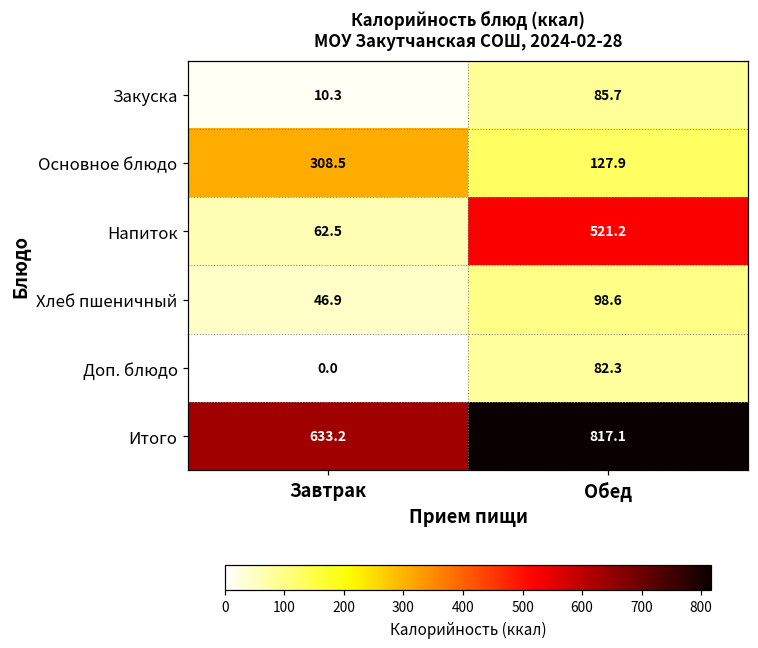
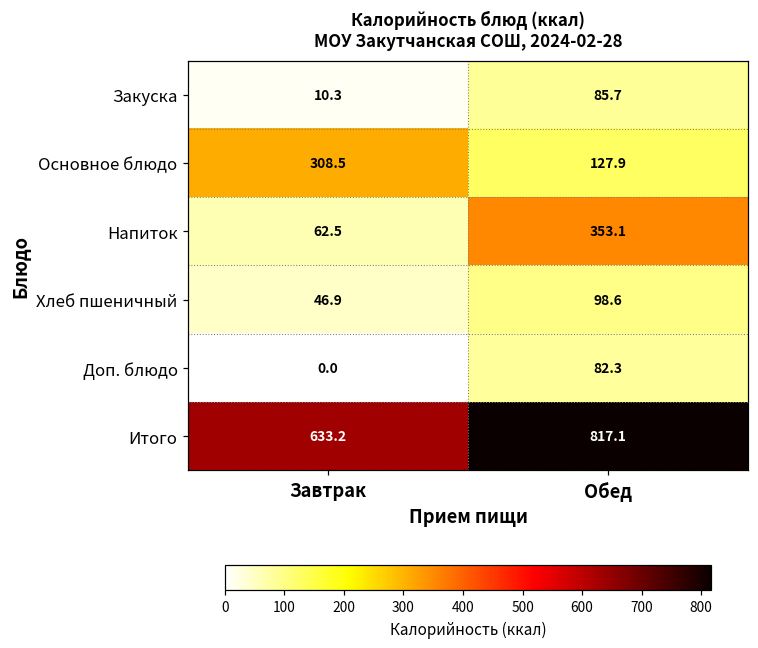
Напиток, Обед: 521.2 -> 353.1
